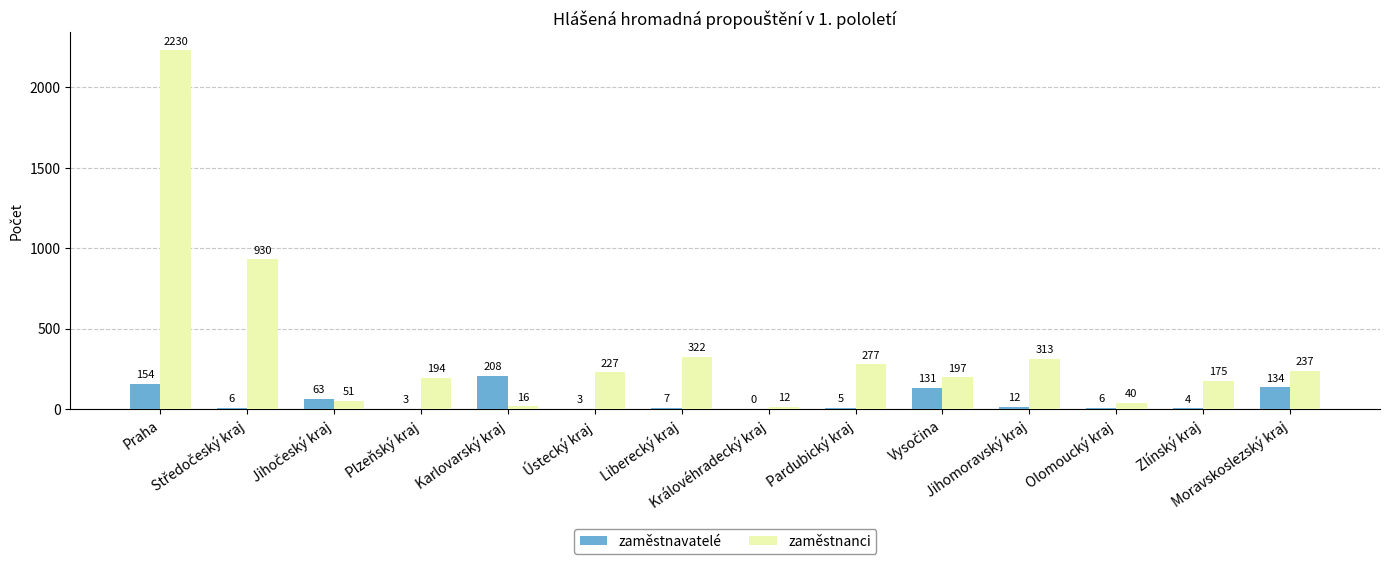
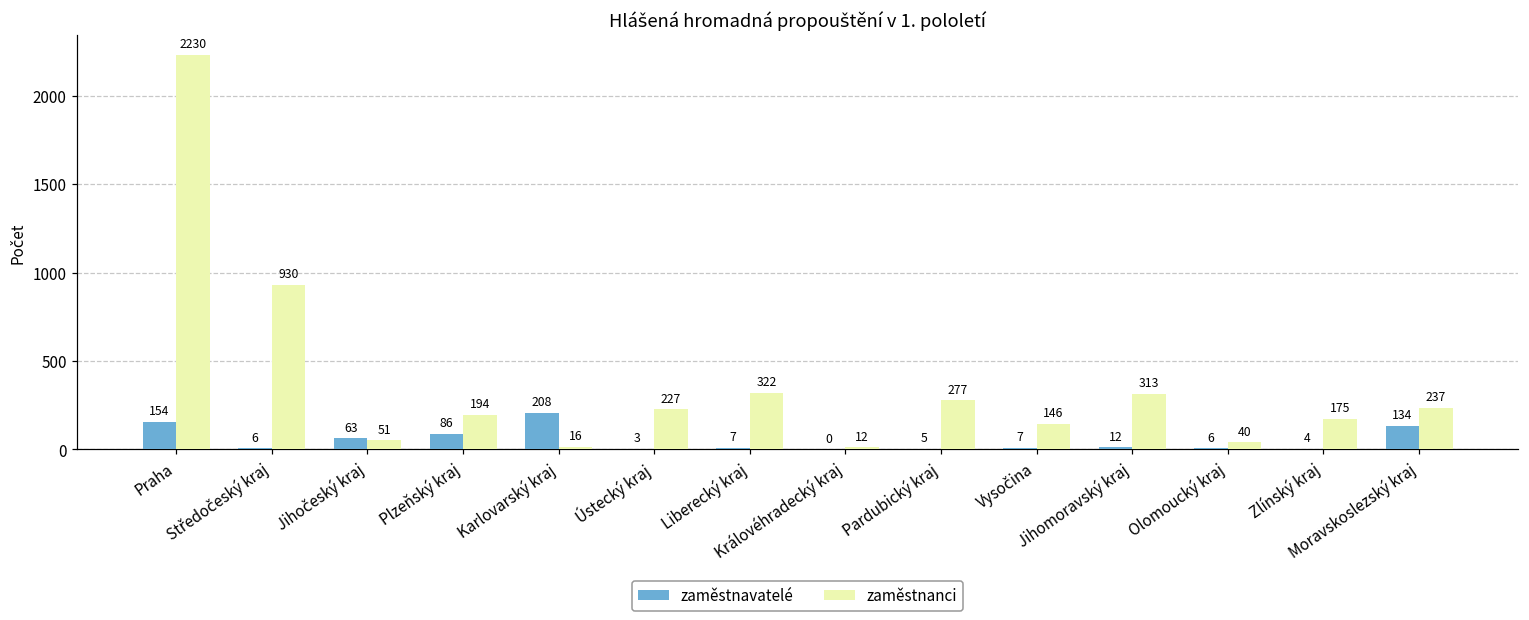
zaměstnavatelé, Plzeňský kraj: 3 -> 86
zaměstnavatelé, Vysočina: 131 -> 7
zaměstnanci, Vysočina: 197 -> 146
